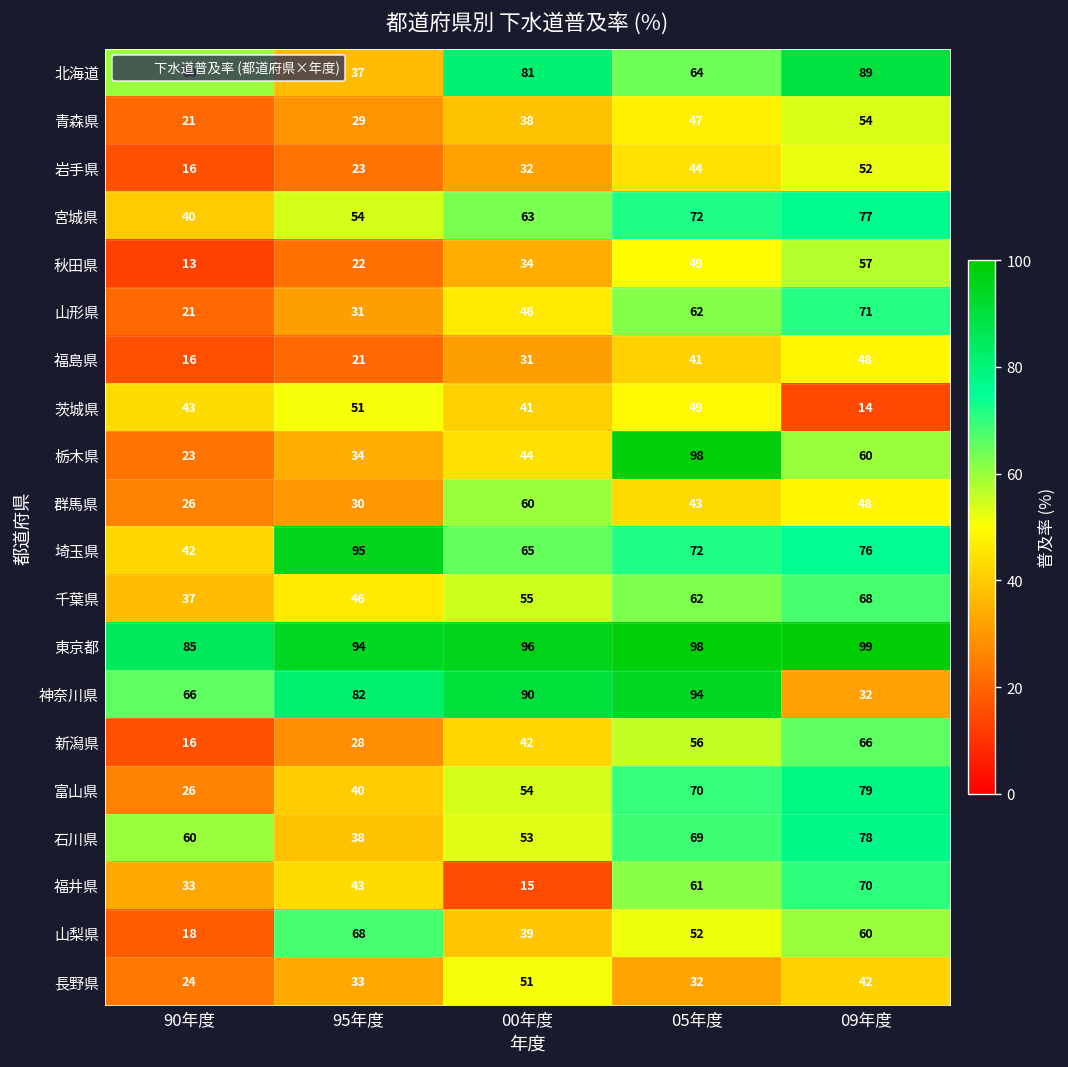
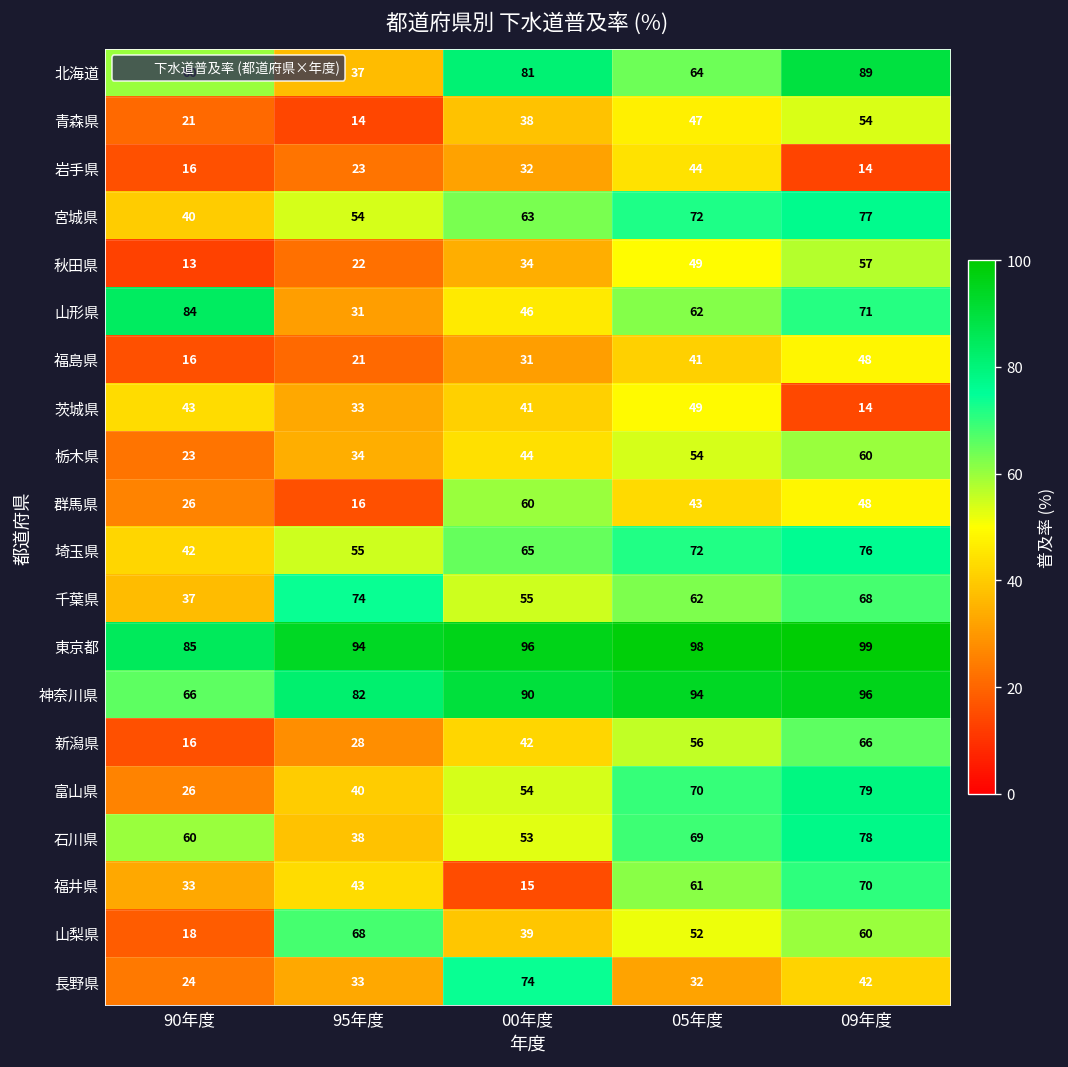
青森県, 95年度: 29 -> 14
岩手県, 09年度: 52 -> 14
山形県, 90年度: 21 -> 84
茨城県, 95年度: 51 -> 33
栃木県, 05年度: 98 -> 54
群馬県, 95年度: 30 -> 16
埼玉県, 95年度: 95 -> 55
千葉県, 95年度: 46 -> 74
神奈川県, 09年度: 32 -> 96
長野県, 00年度: 51 -> 74
